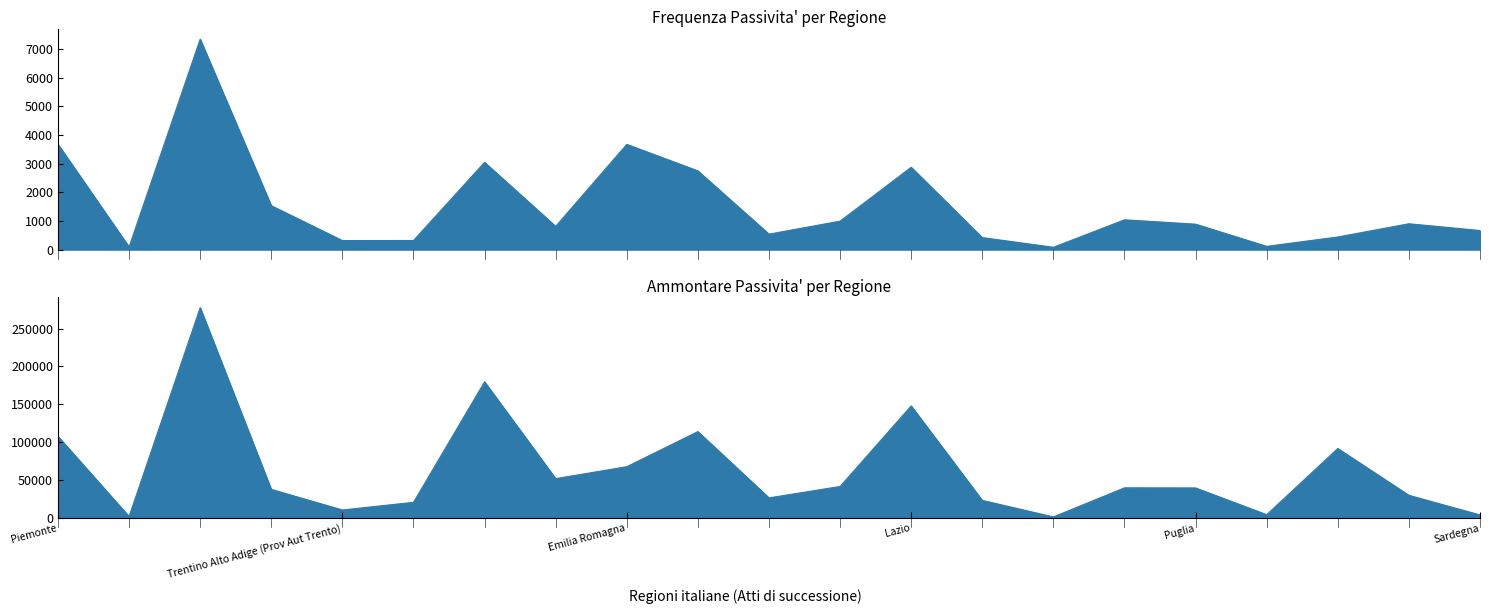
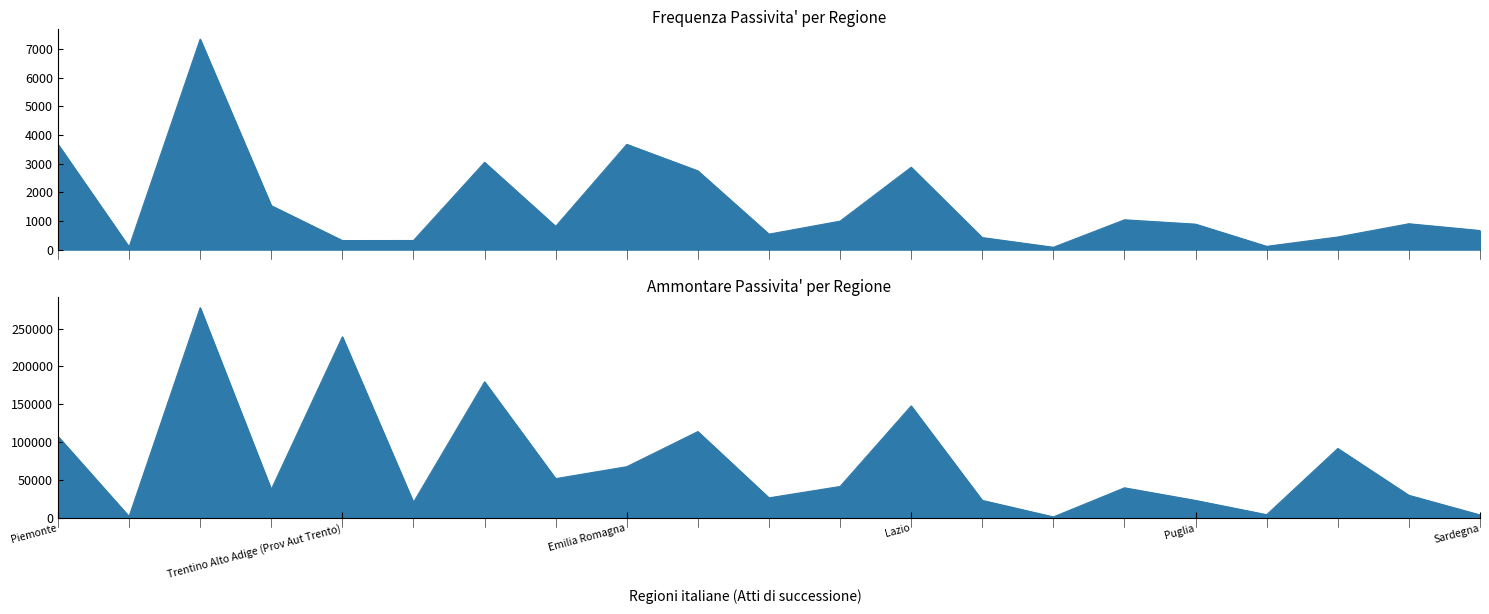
Ammontare Passivita' per Regione, Trentino Alto Adige (Prov Aut Trento): 10000 -> 240000
Ammontare Passivita' per Regione, Puglia: 40000 -> 20000
